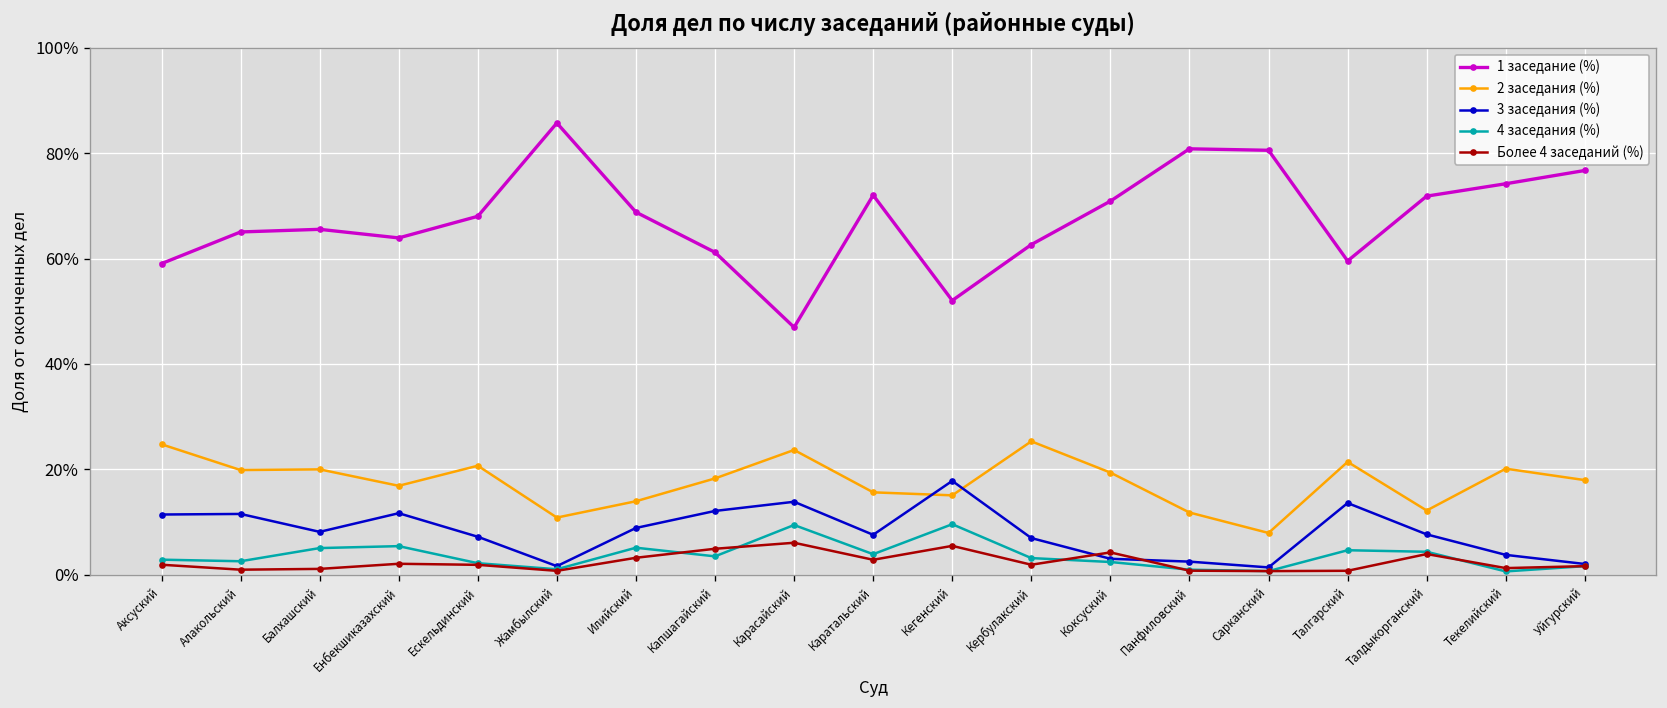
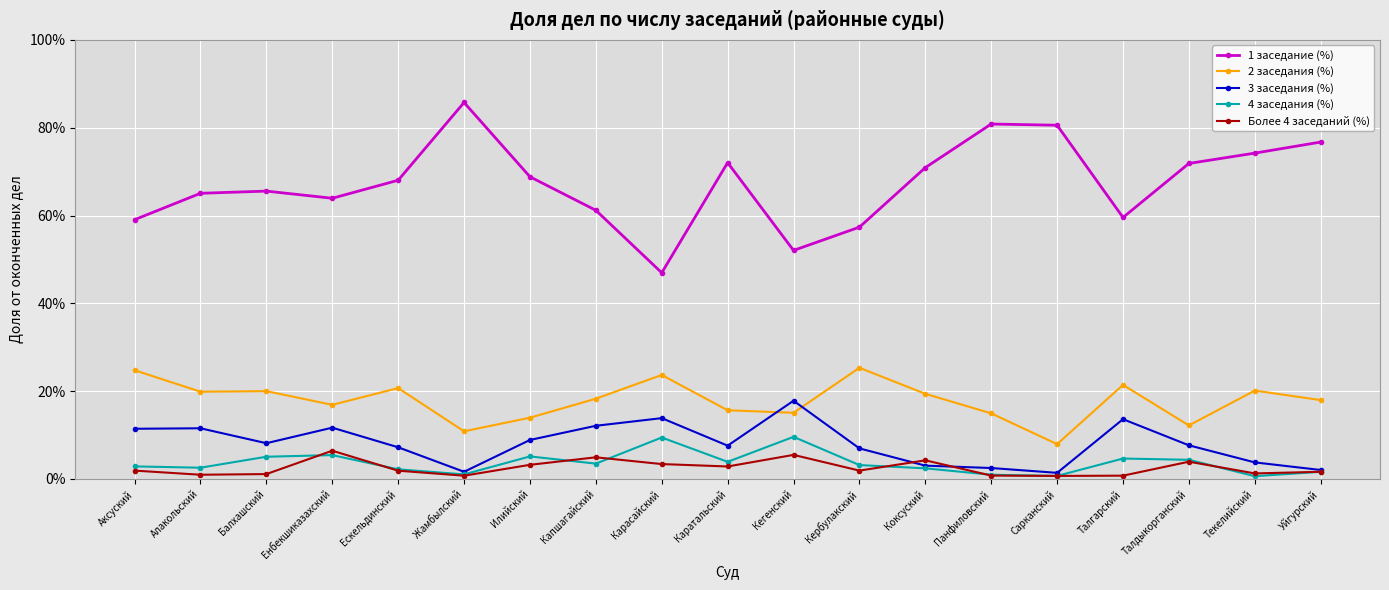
Более 4 заседаний (%), Енбекшиказахский: 2% -> 6%
Более 4 заседаний (%), Карасайский: 6% -> 3%
1 заседание (%), Кербулакский: 63% -> 57%
2 заседания (%), Панфиловский: 12% -> 15%
